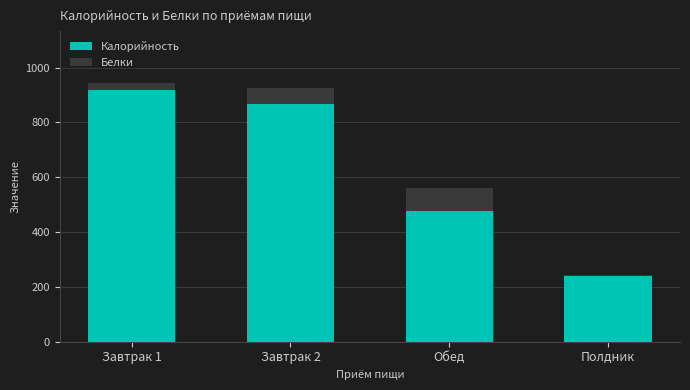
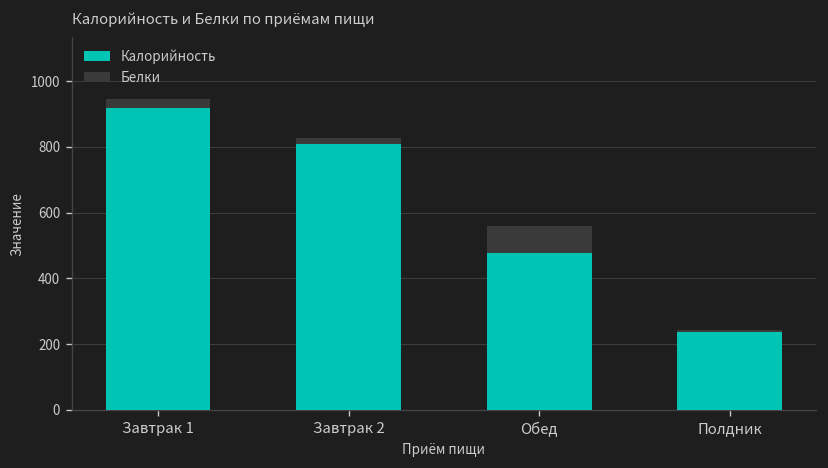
Калорийность, Завтрак 2: 870 -> 810
Белки, Завтрак 2: 60 -> 20
